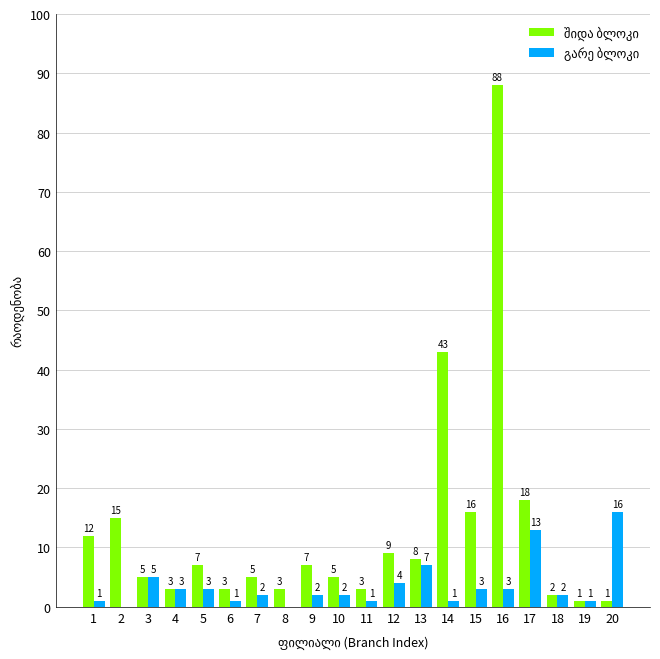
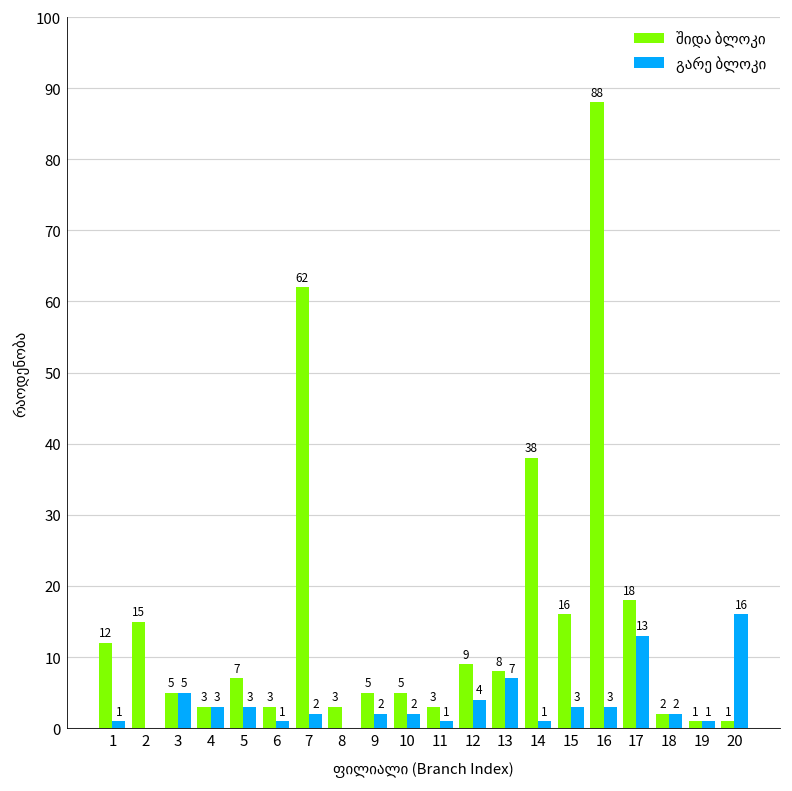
შიდა ბლოკი, 7: 5 -> 62
შიდა ბლოკი, 9: 7 -> 5
შიდა ბლოკი, 14: 43 -> 38
